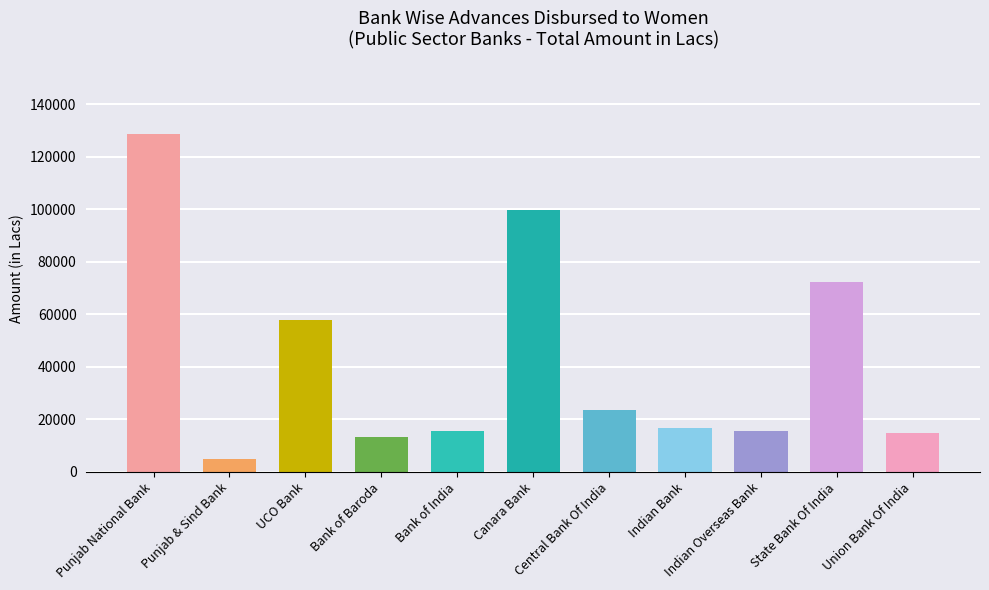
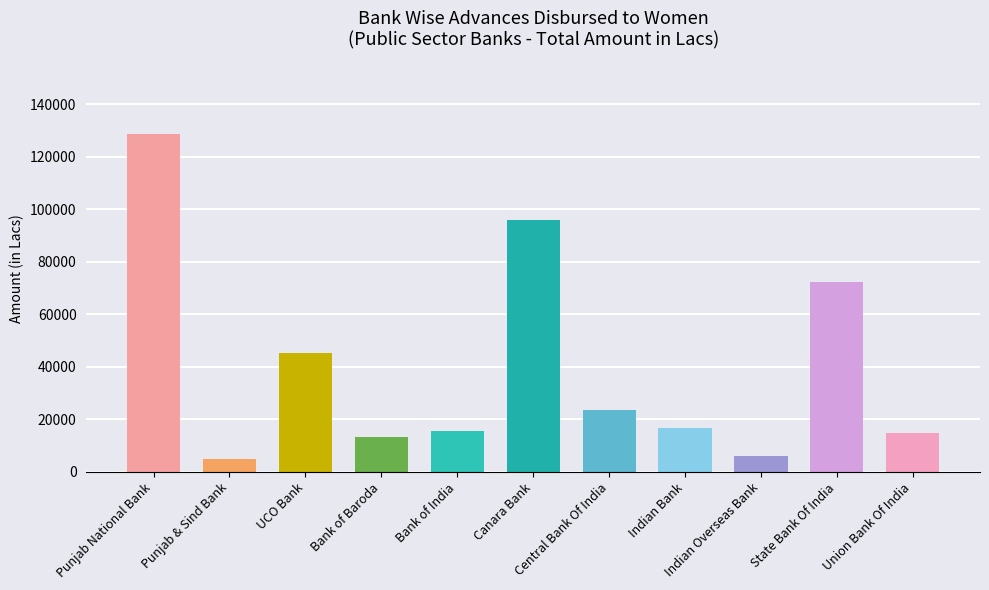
UCO Bank: 58000 -> 45000
Canara Bank: 100000 -> 96000
Indian Overseas Bank: 16000 -> 6000
